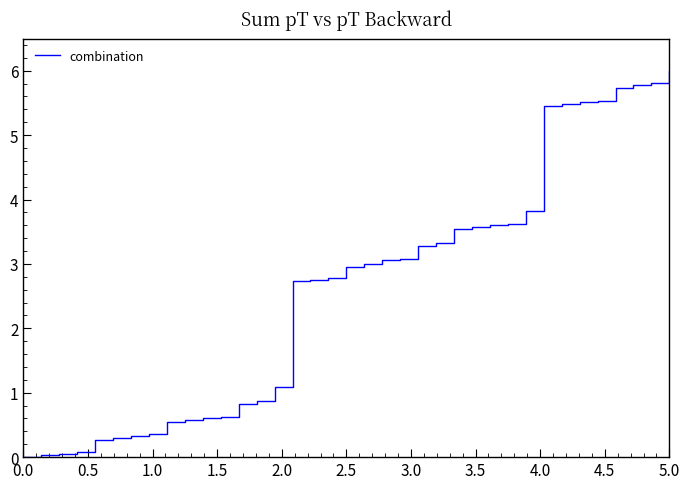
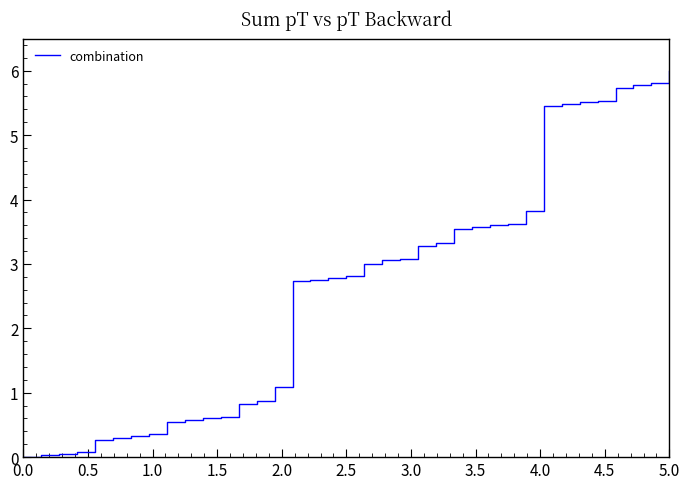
2.5: 2.9 -> 2.8
